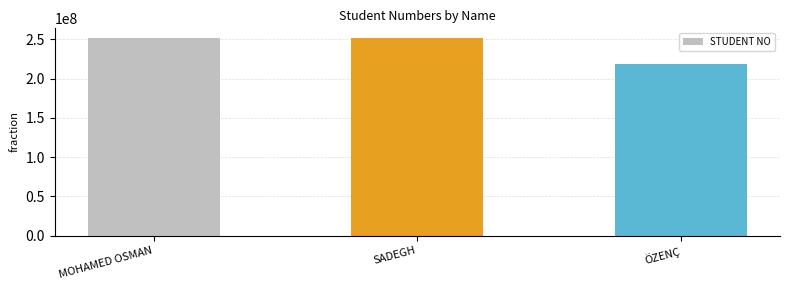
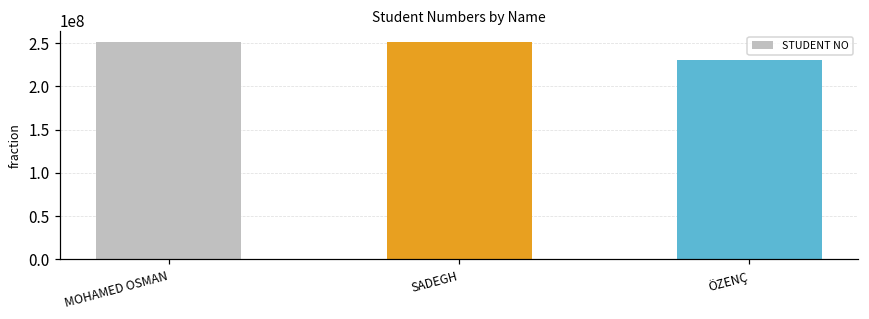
ÖZENÇ: 220000000 -> 230000000
